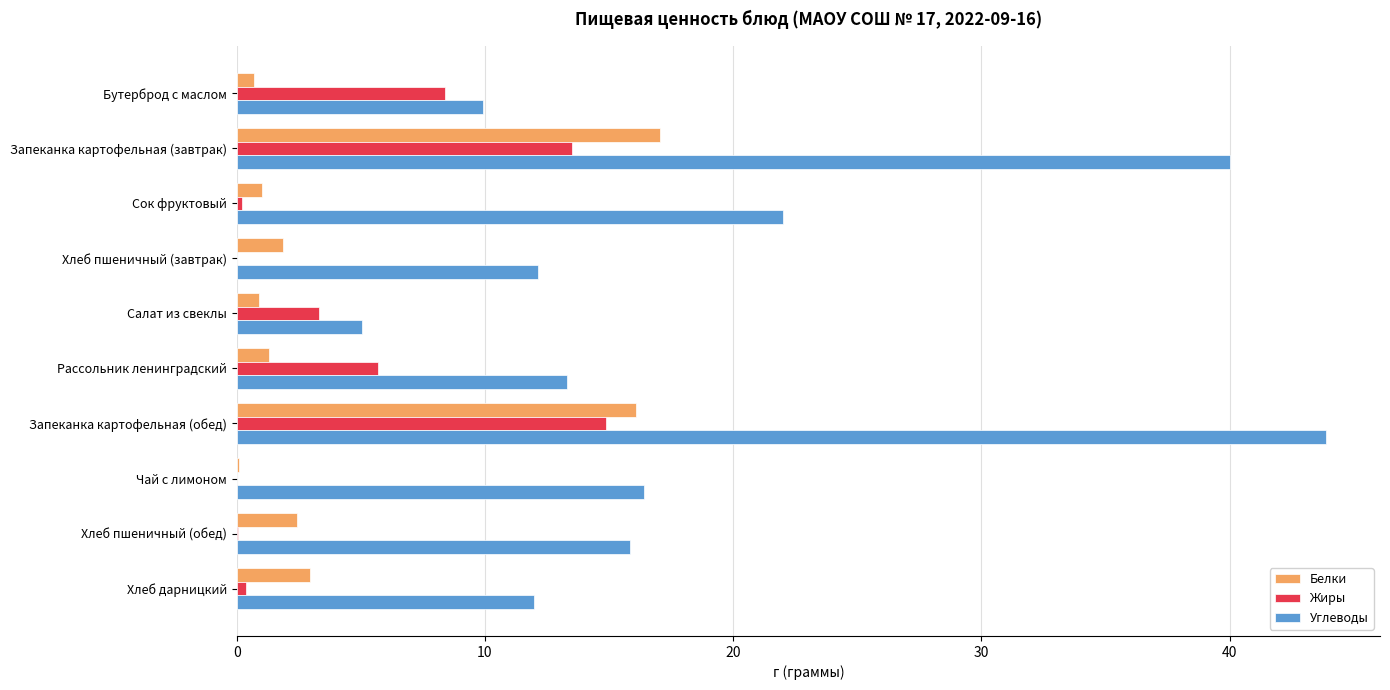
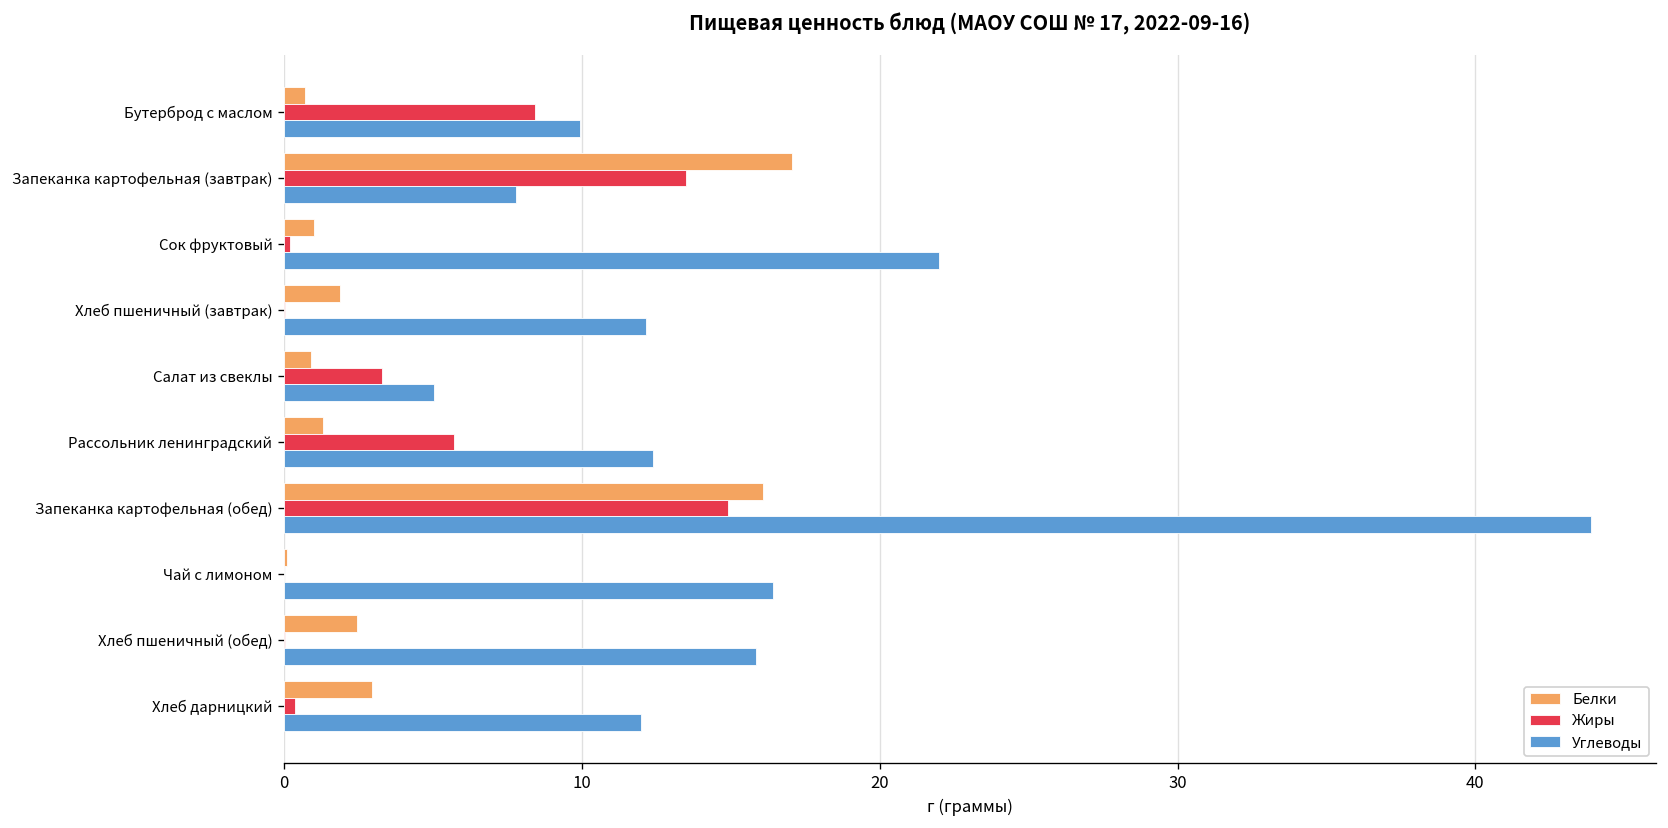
Углеводы, Запеканка картофельная (завтрак): 40.0 -> 7.8
Углеводы, Рассольник ленинградский: 13.3 -> 12.4
